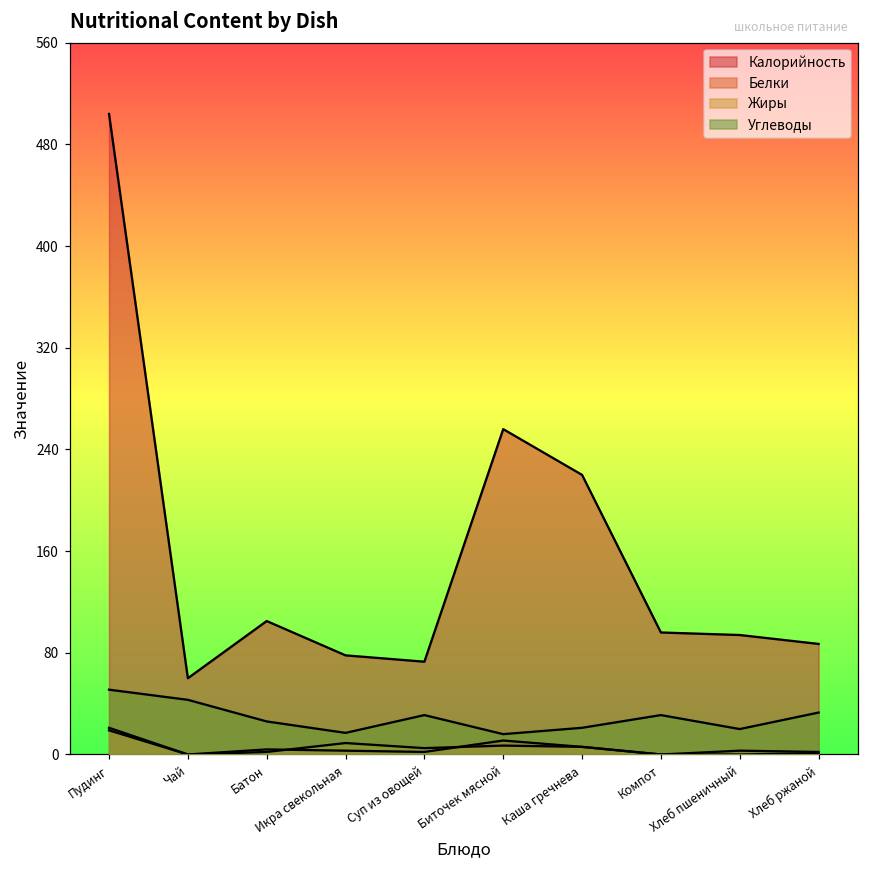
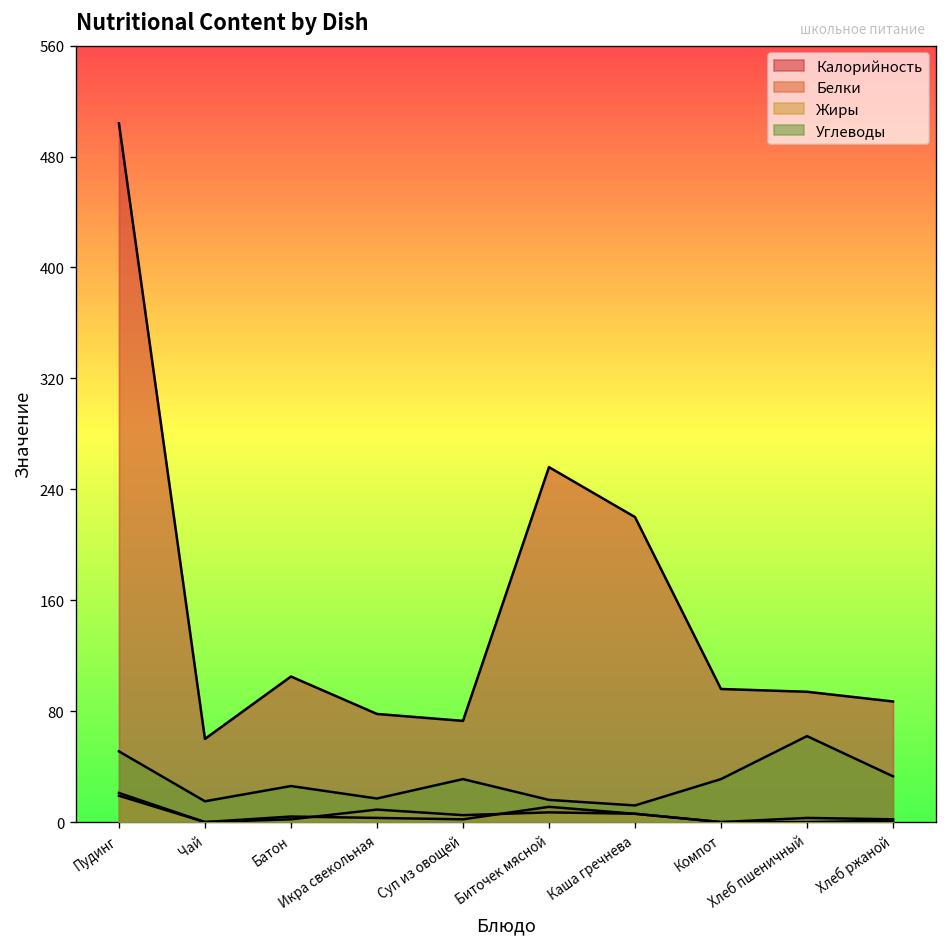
Углеводы, Чай: 43 -> 15
Углеводы, Каша гречнева: 21 -> 12
Углеводы, Хлеб пшеничный: 20 -> 62
